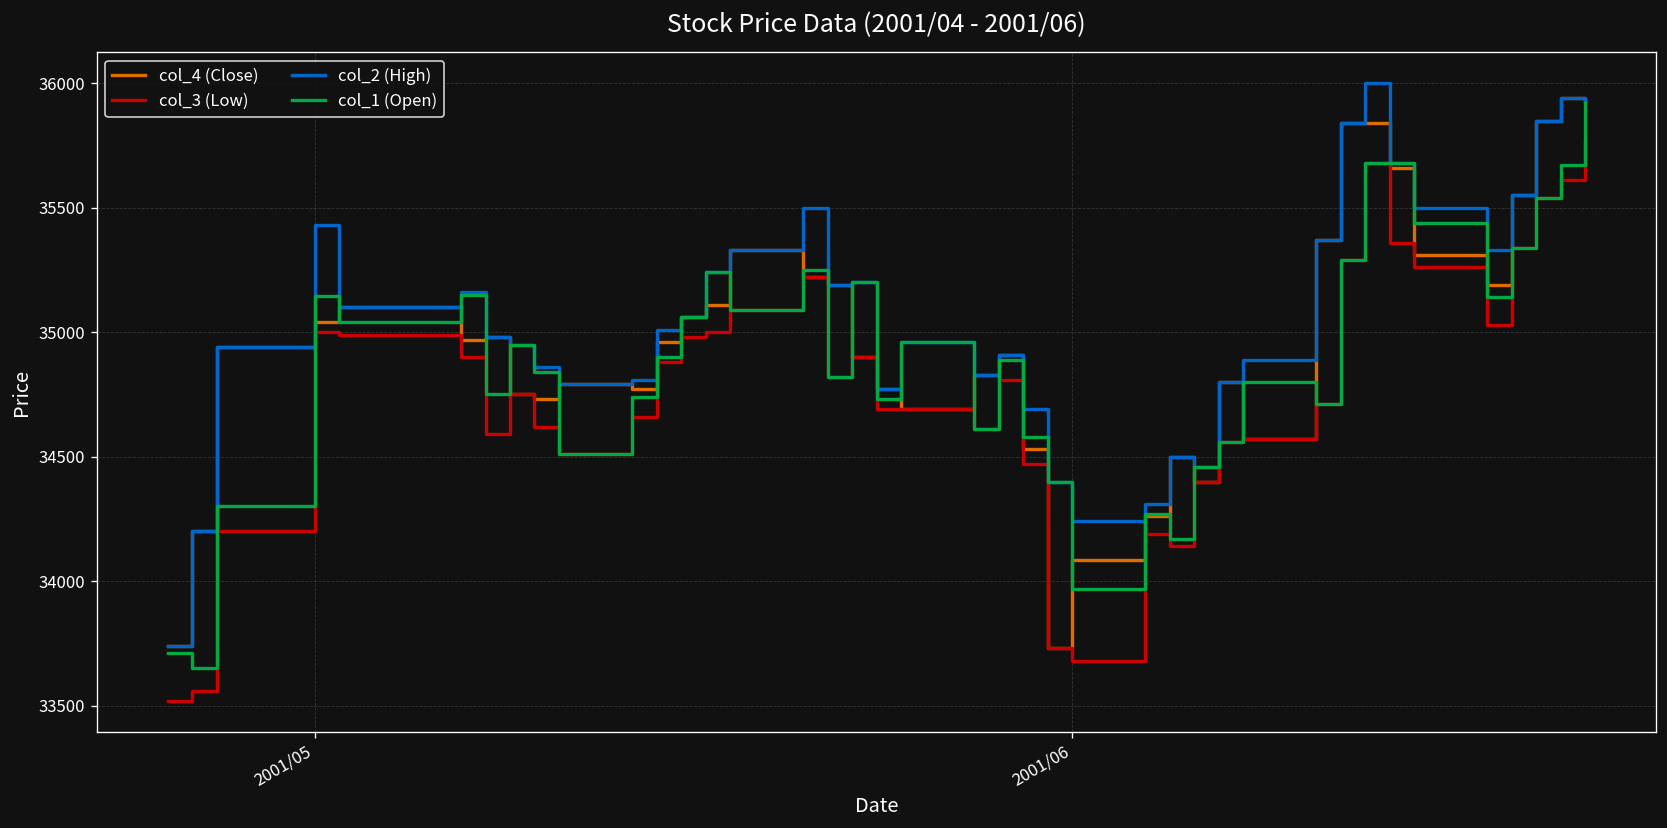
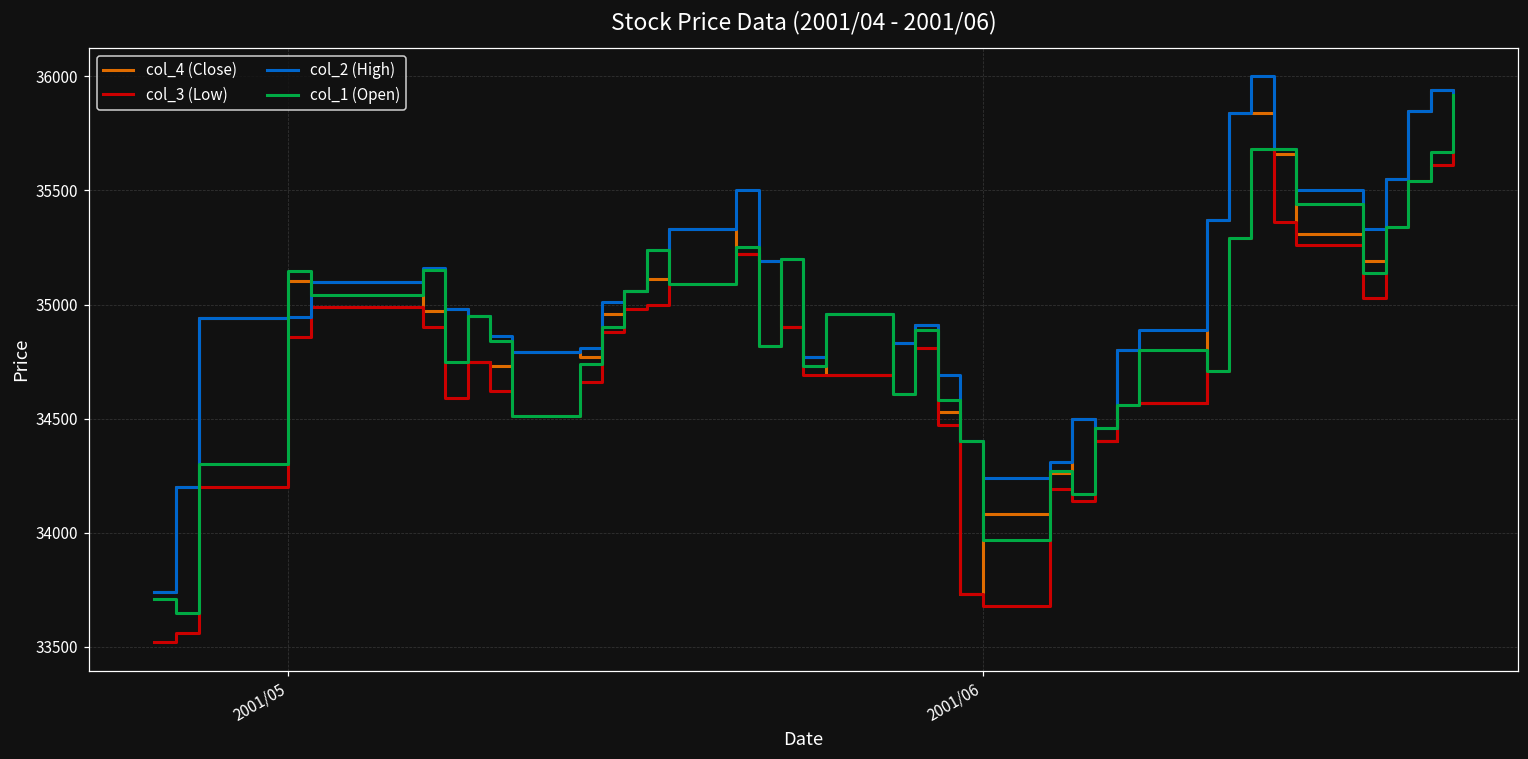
col_4 (Close), 2001/05: 35040 -> 35110
col_3 (Low), 2001/05: 35000 -> 34860
col_2 (High), 2001/05: 35430 -> 34950
